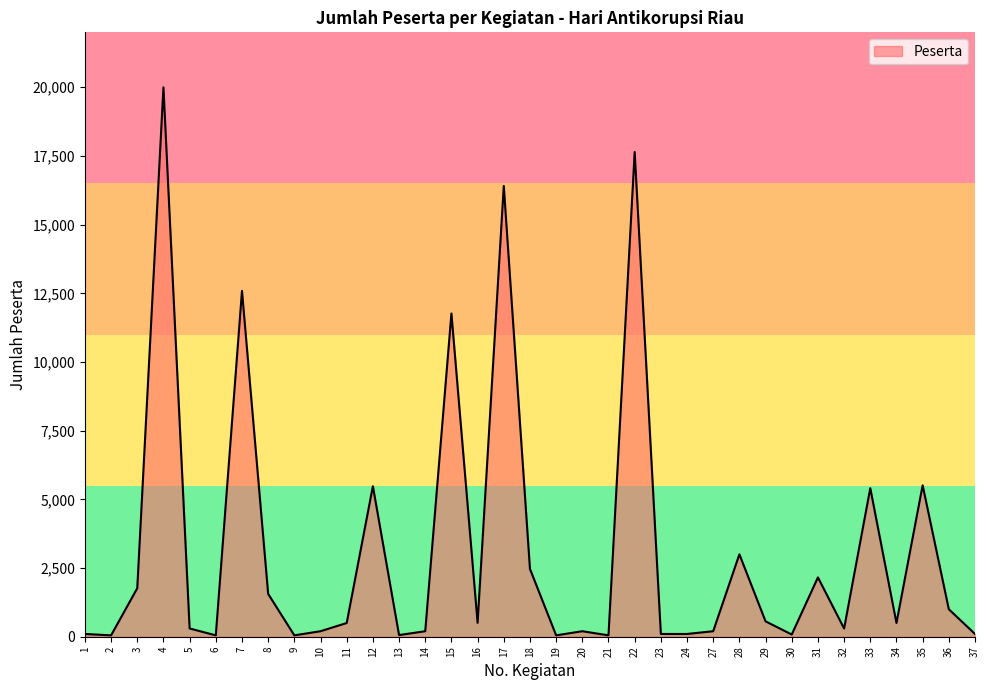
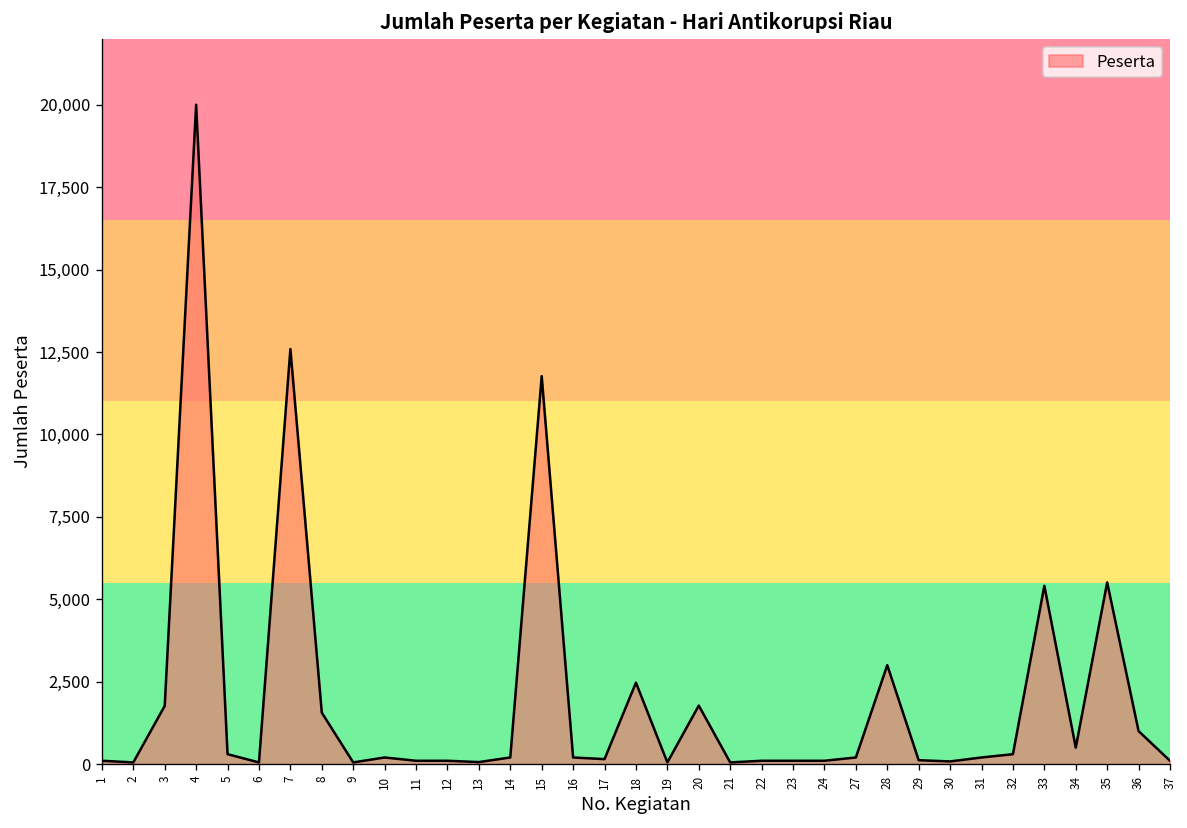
11: 500 -> 100
12: 5,500 -> 100
16: 500 -> 200
17: 16,400 -> 200
20: 200 -> 1,800
22: 17,600 -> 100
29: 600 -> 100
31: 2,200 -> 200
